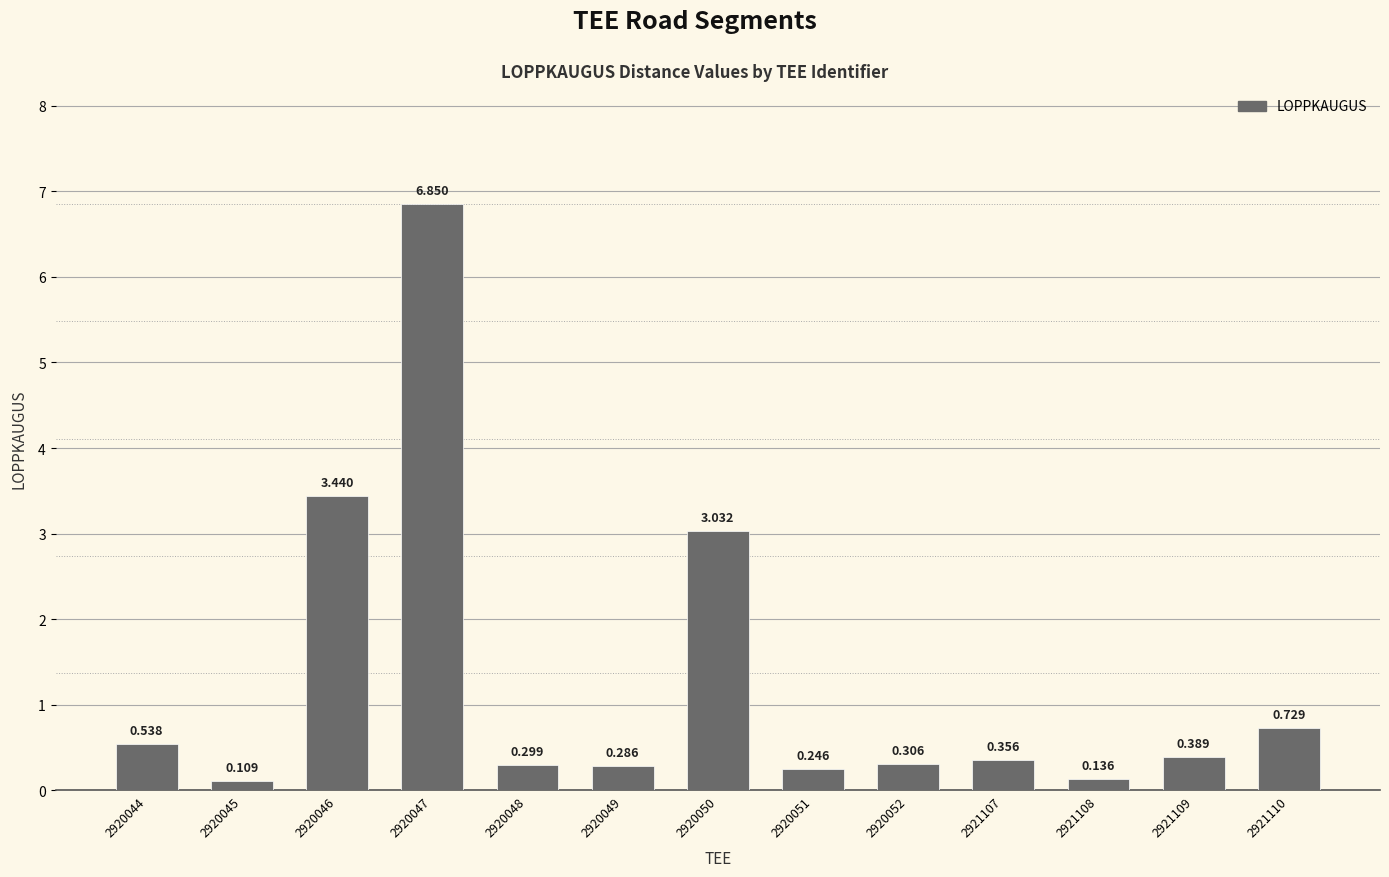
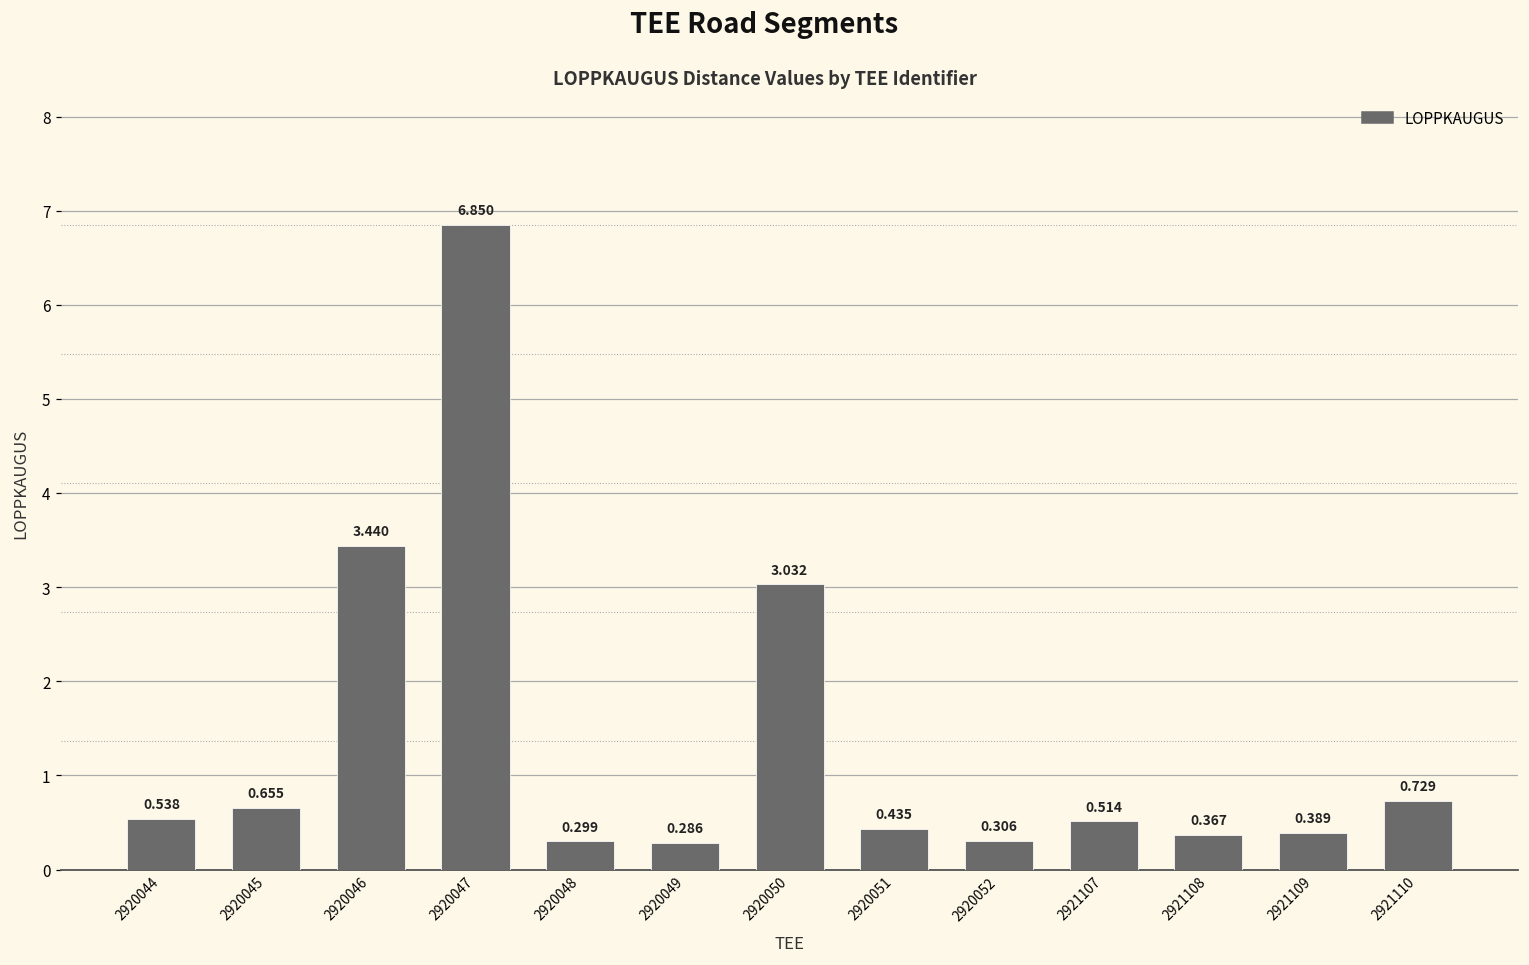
2920045: 0.109 -> 0.655
2920051: 0.246 -> 0.435
2921107: 0.356 -> 0.514
2921108: 0.136 -> 0.367
